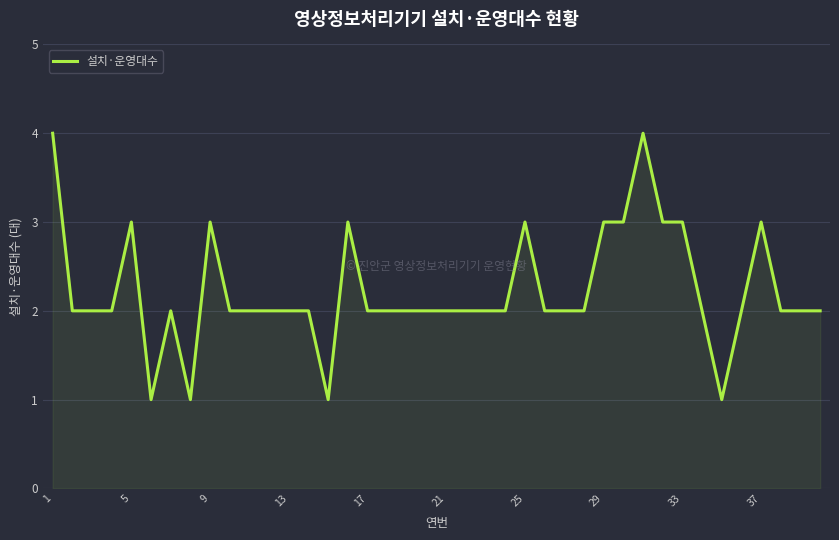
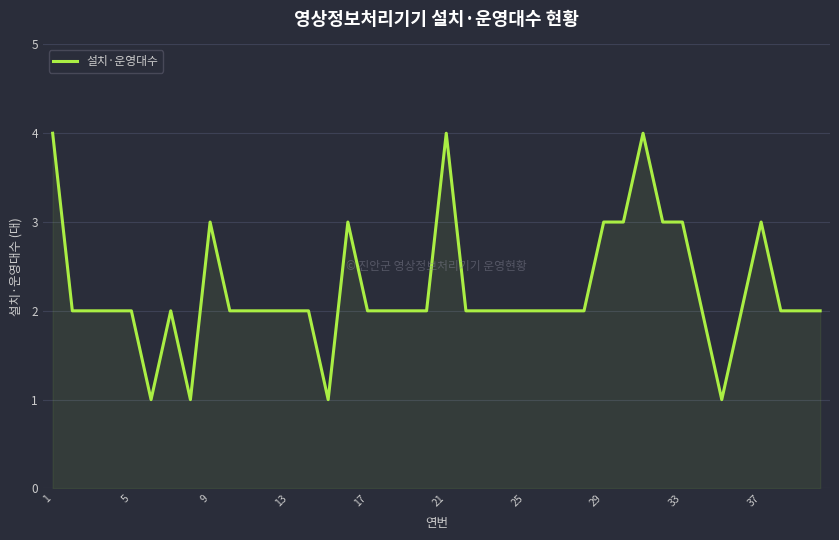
5: 3 -> 2
21: 2 -> 4
25: 3 -> 2
